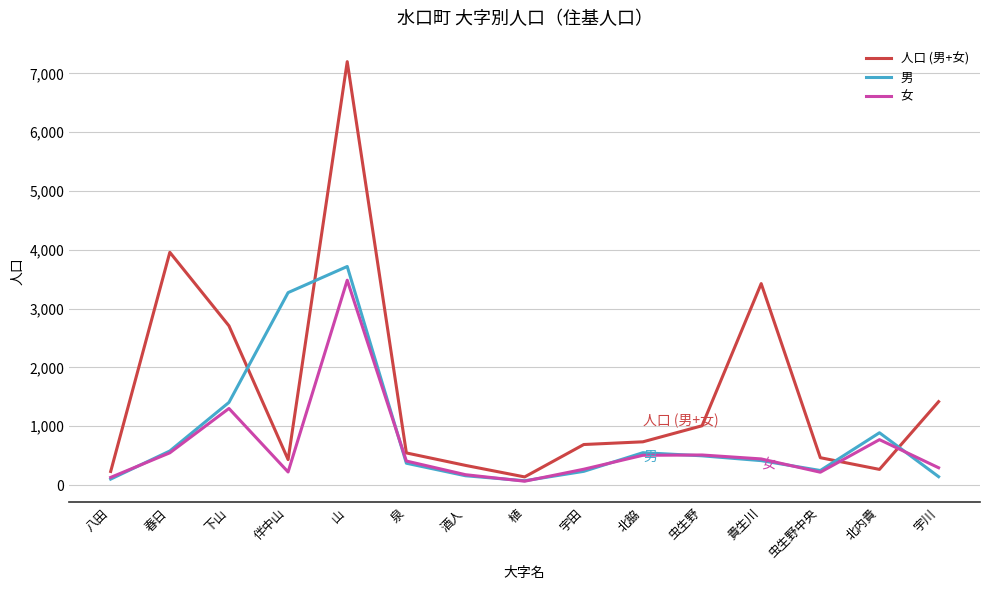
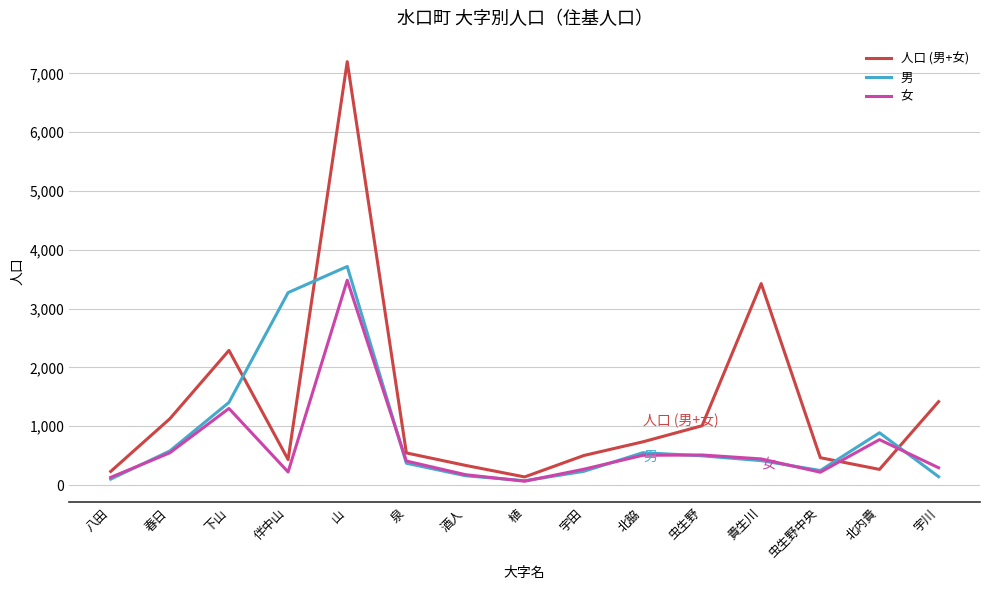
人口 (男+女), 春日: 4,000 -> 1,100
人口 (男+女), 下山: 2,700 -> 2,300
人口 (男+女), 宇田: 700 -> 500
